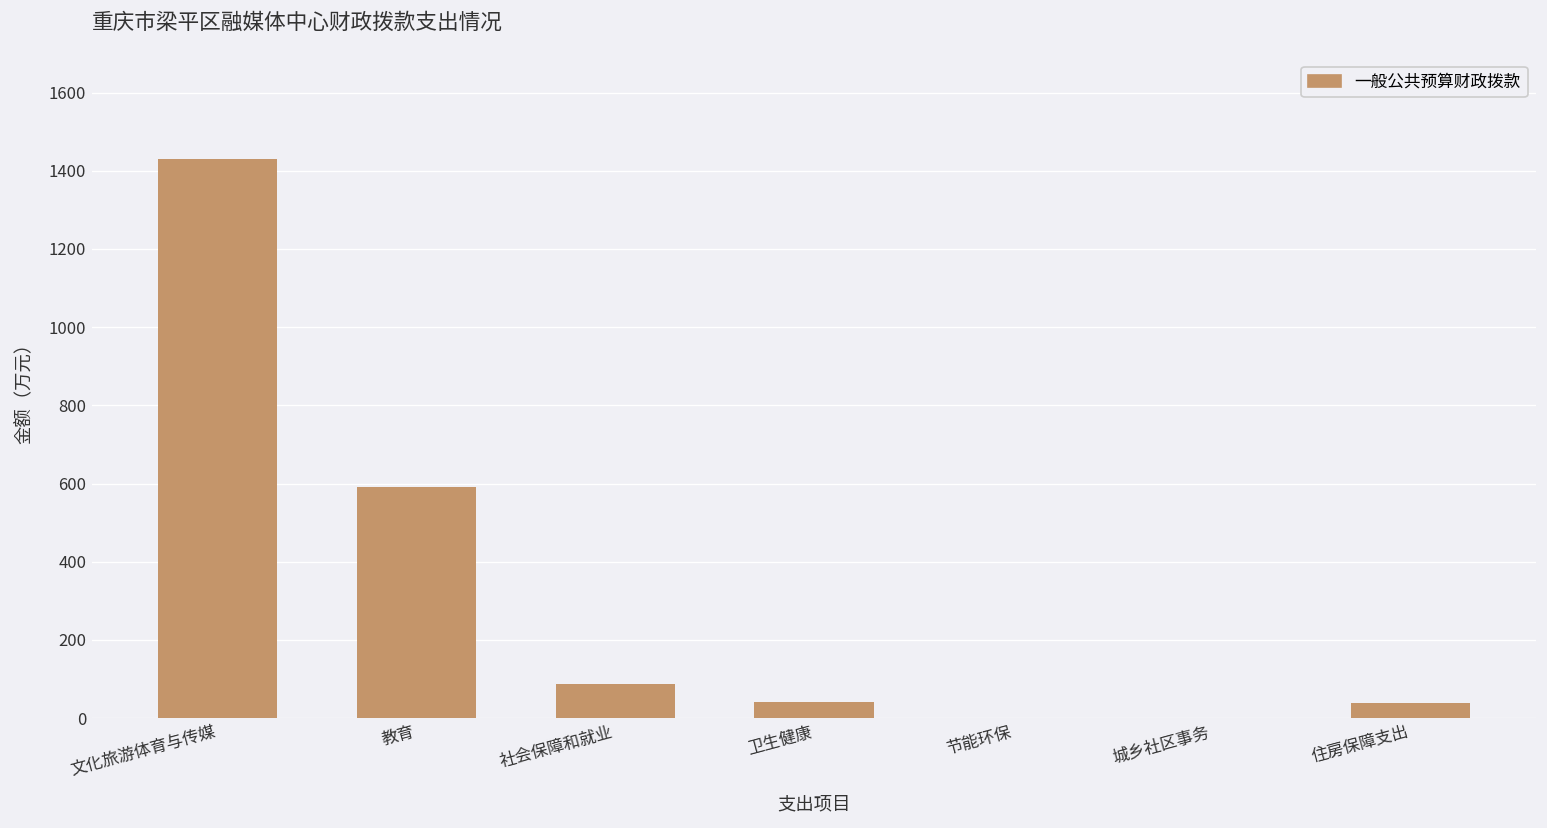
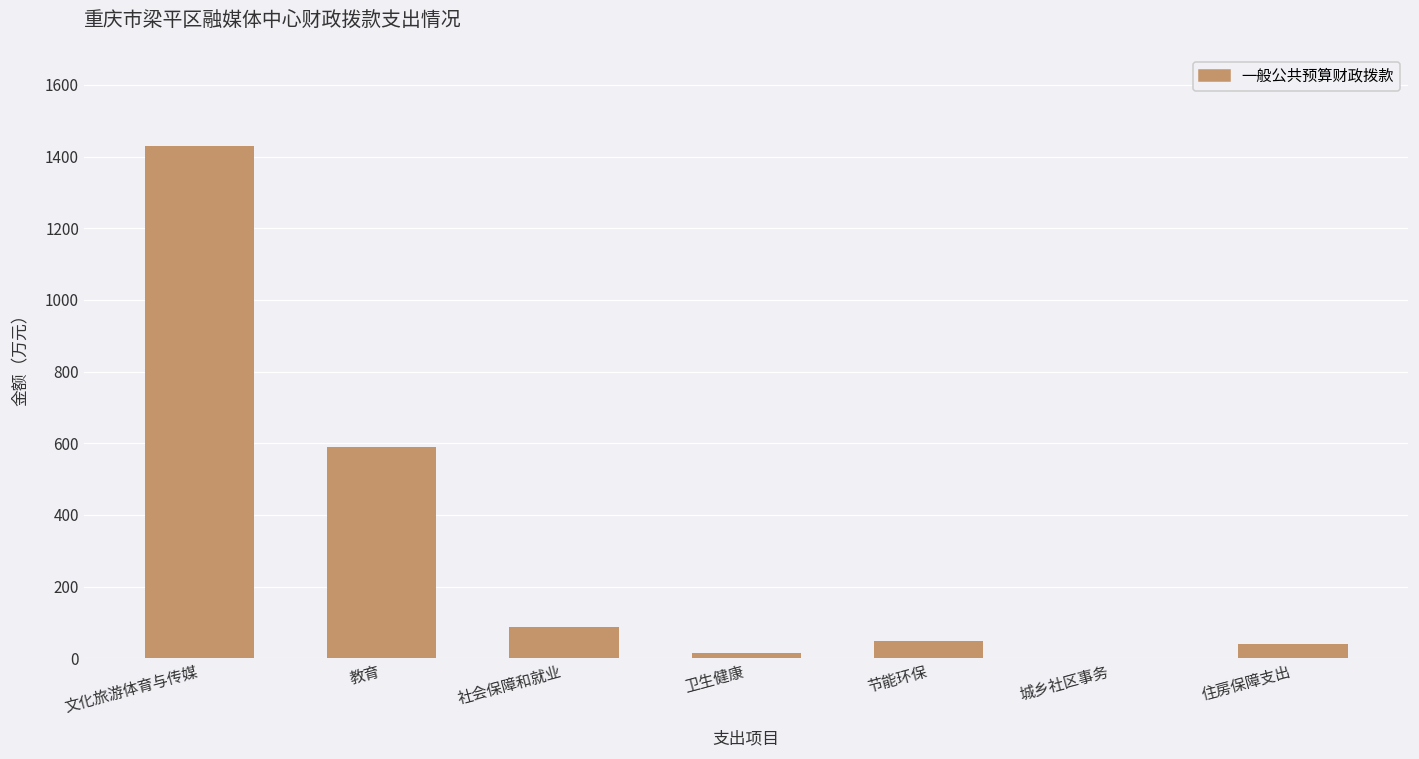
卫生健康: 40 -> 20
节能环保: 0 -> 50
